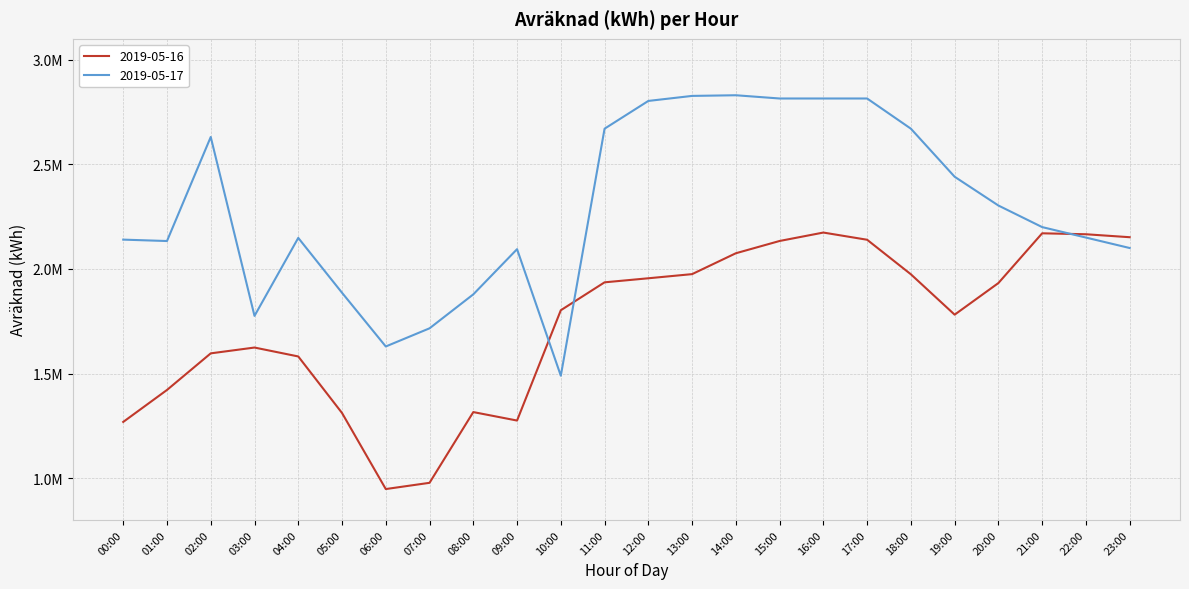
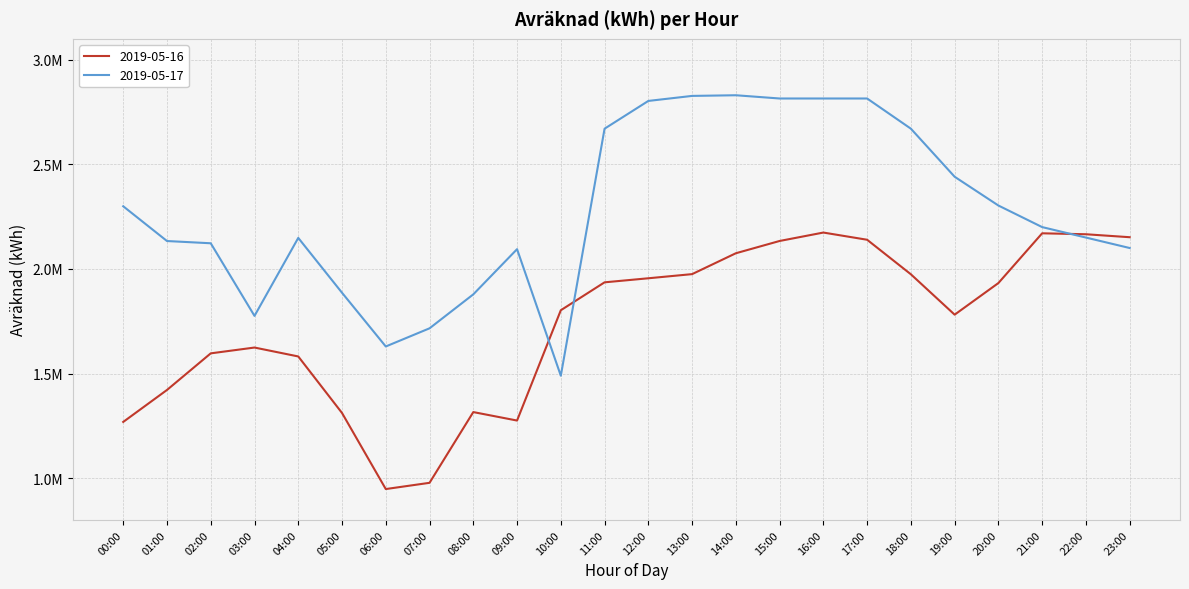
2019-05-17, 00:00: 2140000 -> 2300000
2019-05-17, 02:00: 2630000 -> 2120000
